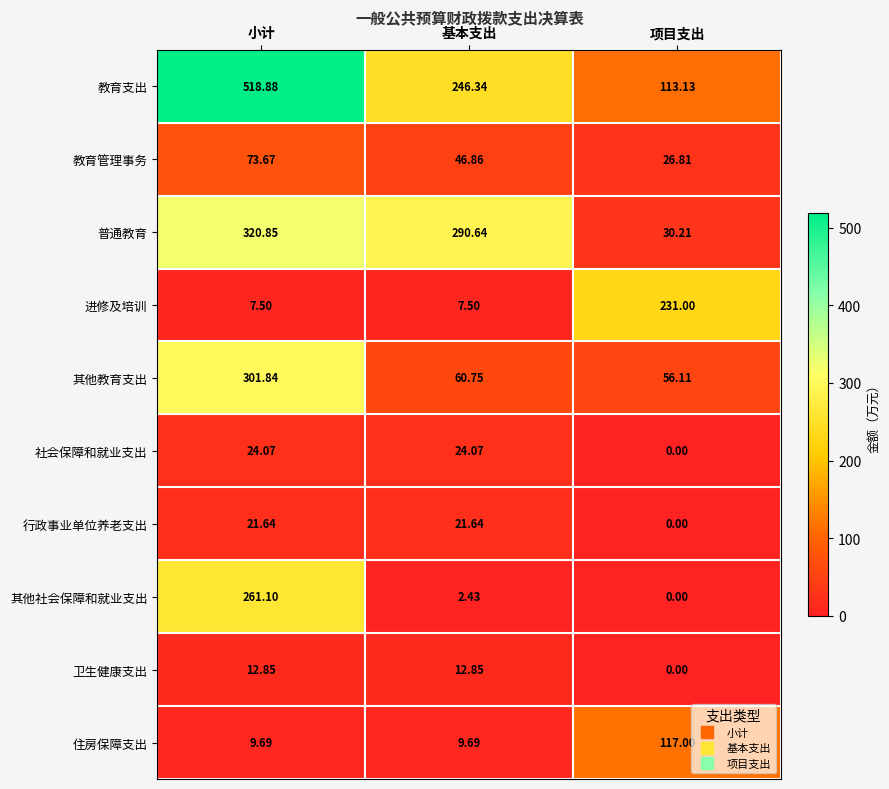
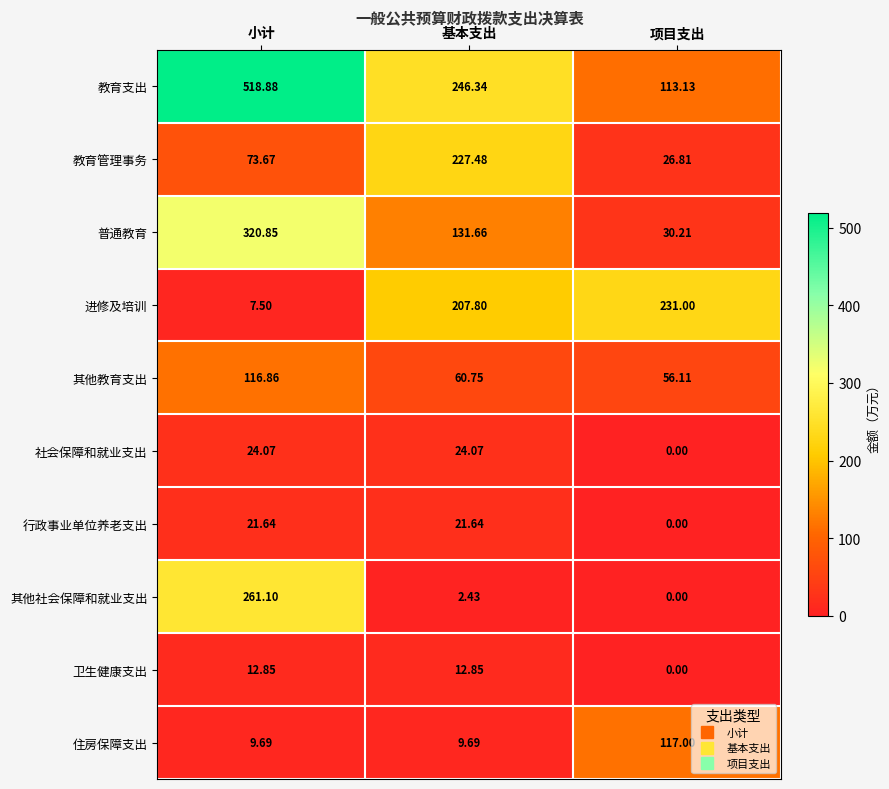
教育管理事务, 基本支出: 46.86 -> 227.48
普通教育, 基本支出: 290.64 -> 131.66
进修及培训, 基本支出: 7.50 -> 207.80
其他教育支出, 小计: 301.84 -> 116.86
